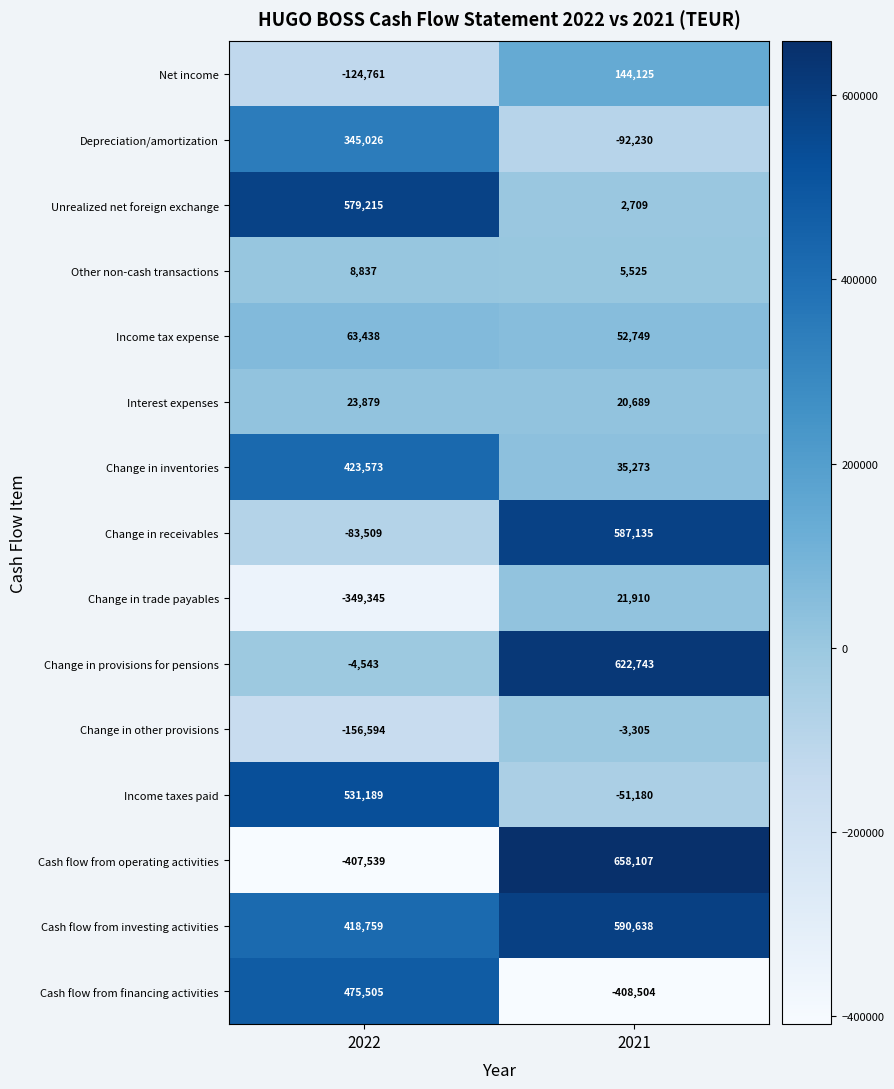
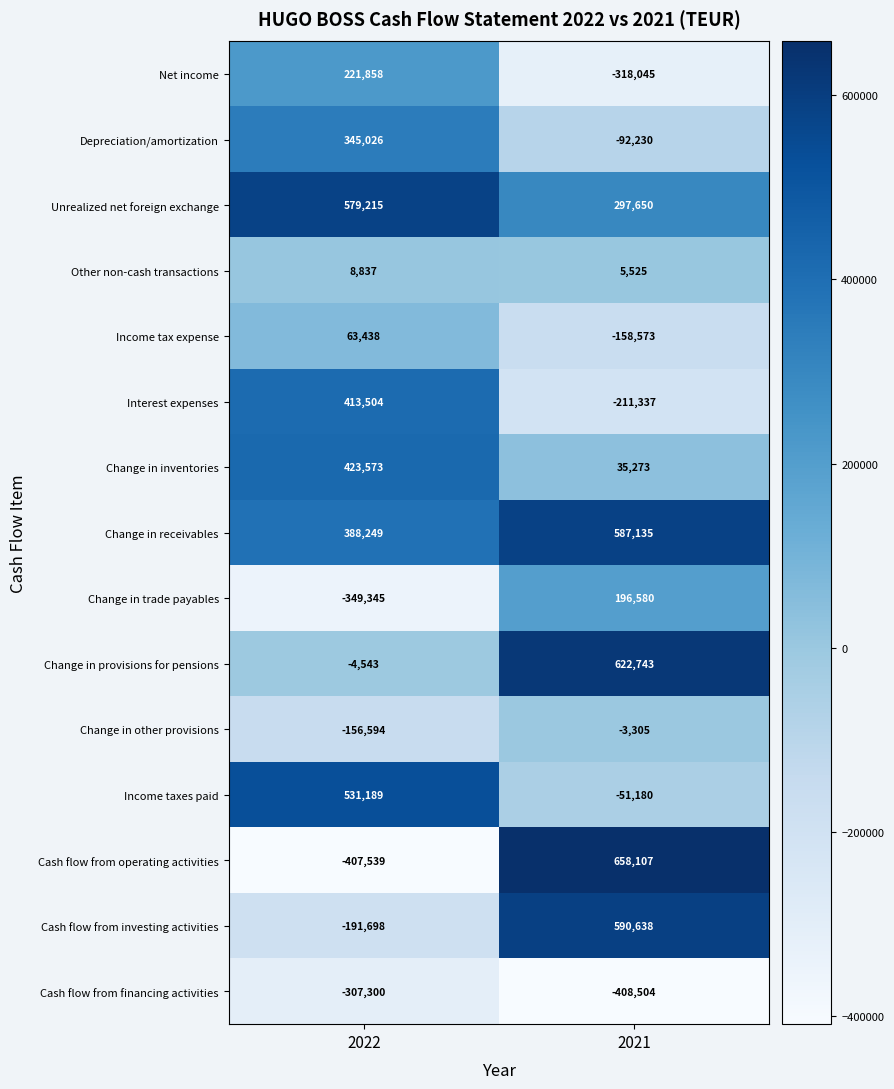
Net income, 2022: -124,761 -> 221,858
Net income, 2021: 144,125 -> -318,045
Unrealized net foreign exchange, 2021: 2,709 -> 297,650
Income tax expense, 2021: 52,749 -> -158,573
Interest expenses, 2022: 23,879 -> 413,504
Interest expenses, 2021: 20,689 -> -211,337
Change in receivables, 2022: -83,509 -> 388,249
Change in trade payables, 2021: 21,910 -> 196,580
Cash flow from investing activities, 2022: 418,759 -> -191,698
Cash flow from financing activities, 2022: 475,505 -> -307,300
